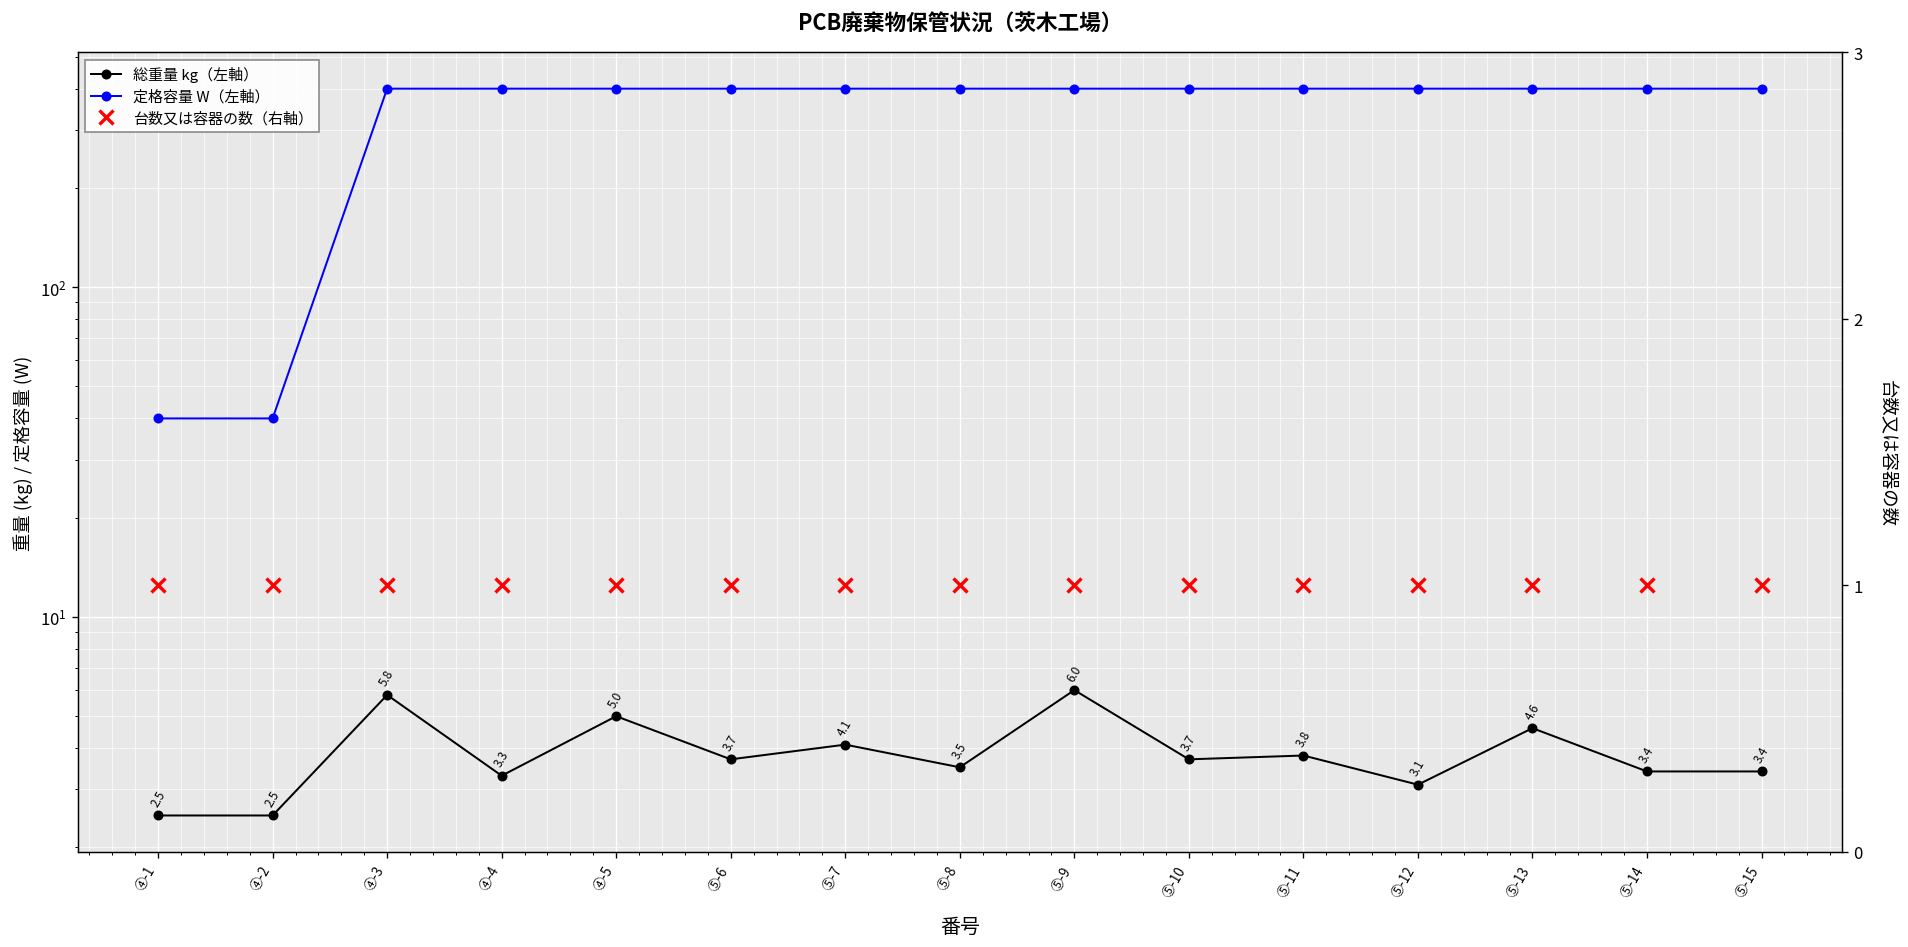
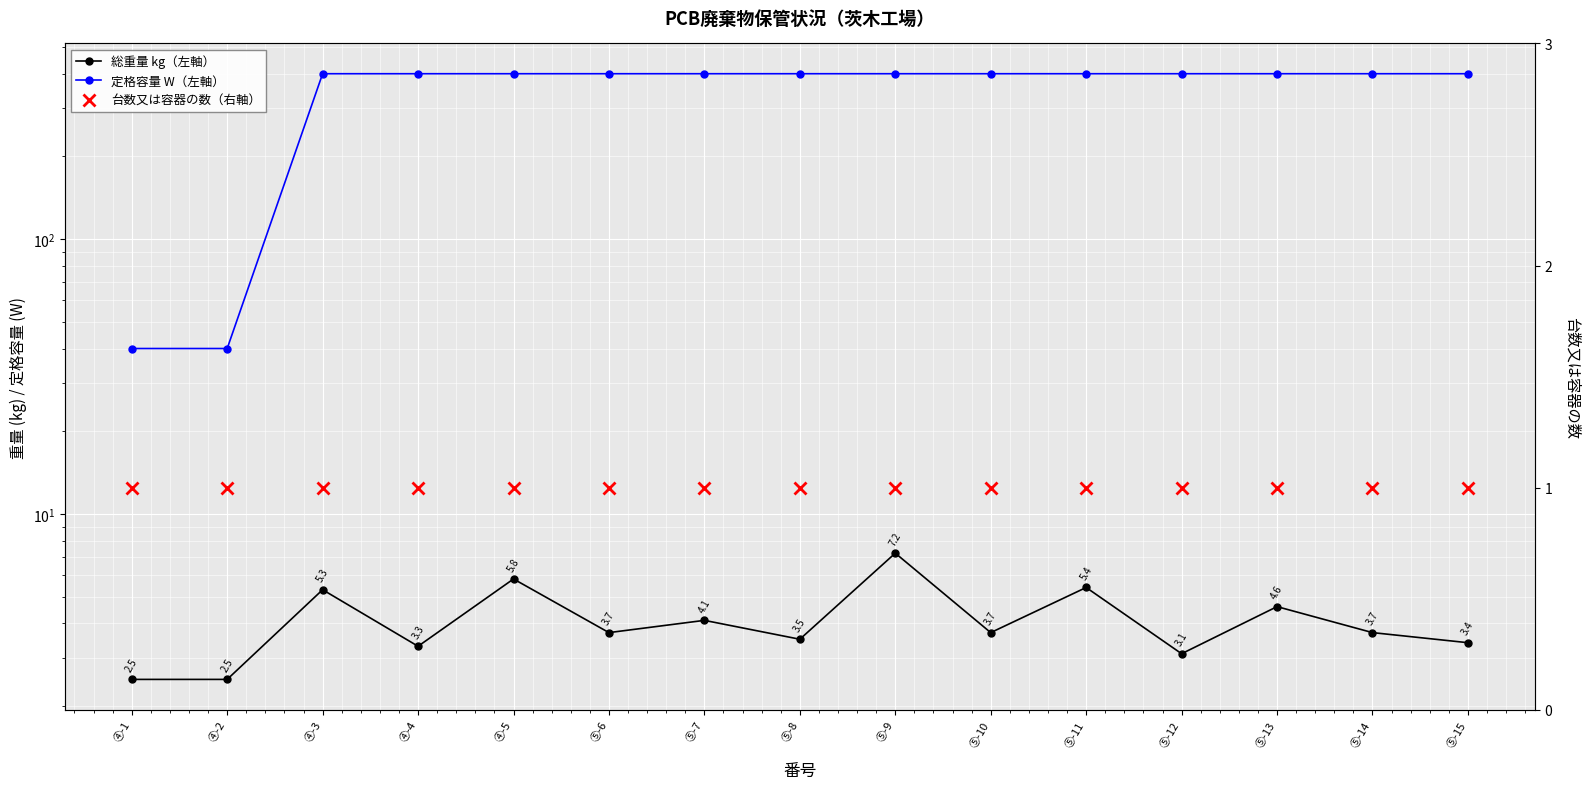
総重量 kg（左軸）, ④-3: 5.8 -> 5.3
総重量 kg（左軸）, ④-5: 5.0 -> 5.8
総重量 kg（左軸）, ⑤-9: 6.0 -> 7.2
総重量 kg（左軸）, ⑤-11: 3.8 -> 5.4
総重量 kg（左軸）, ⑤-14: 3.4 -> 3.7
